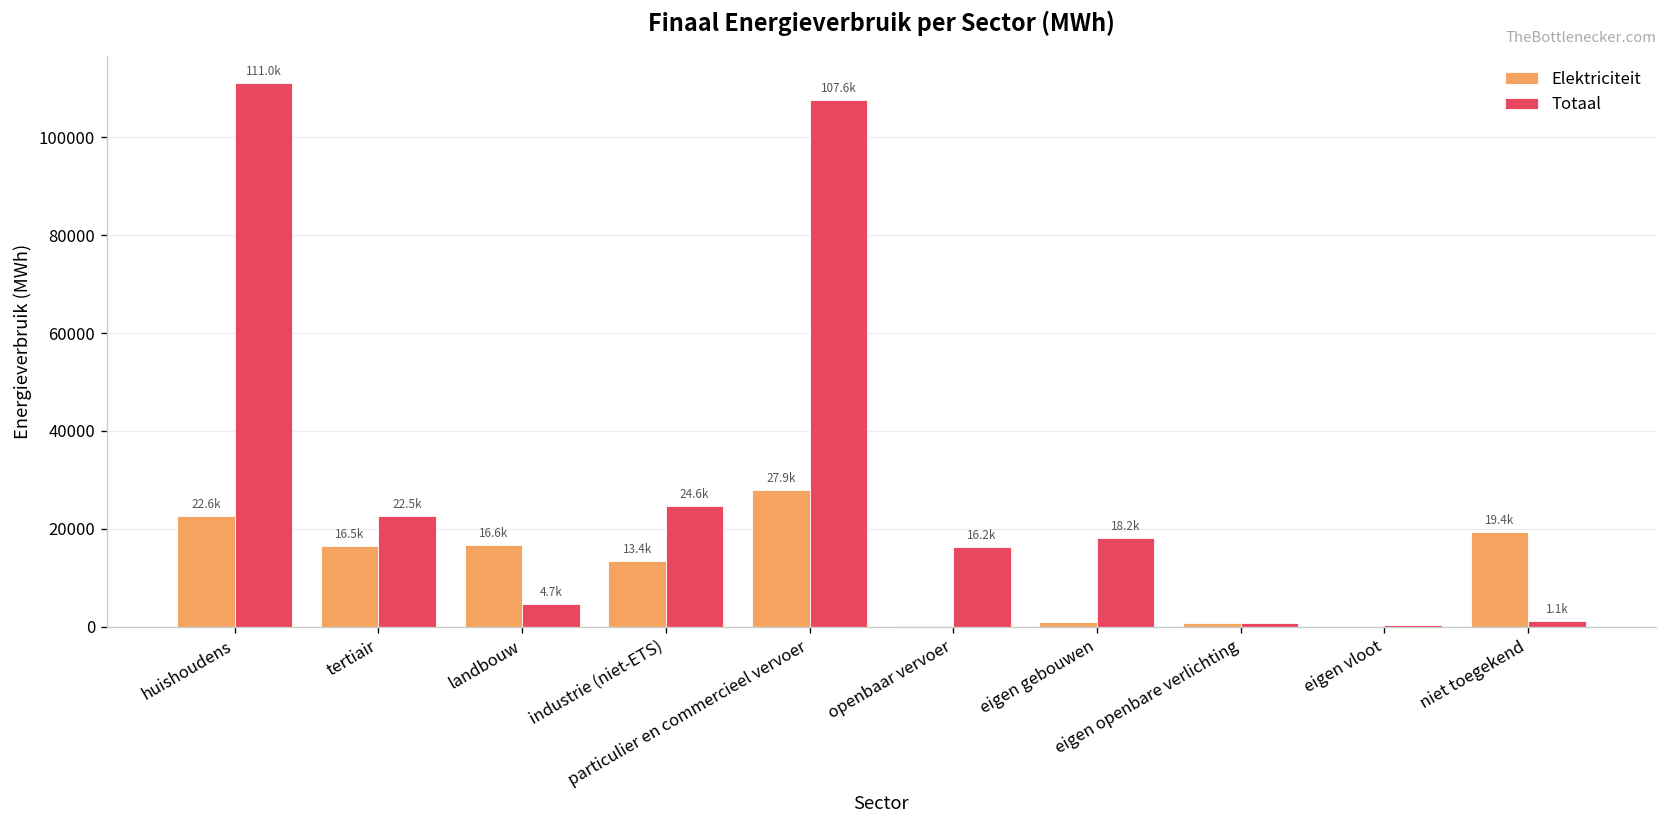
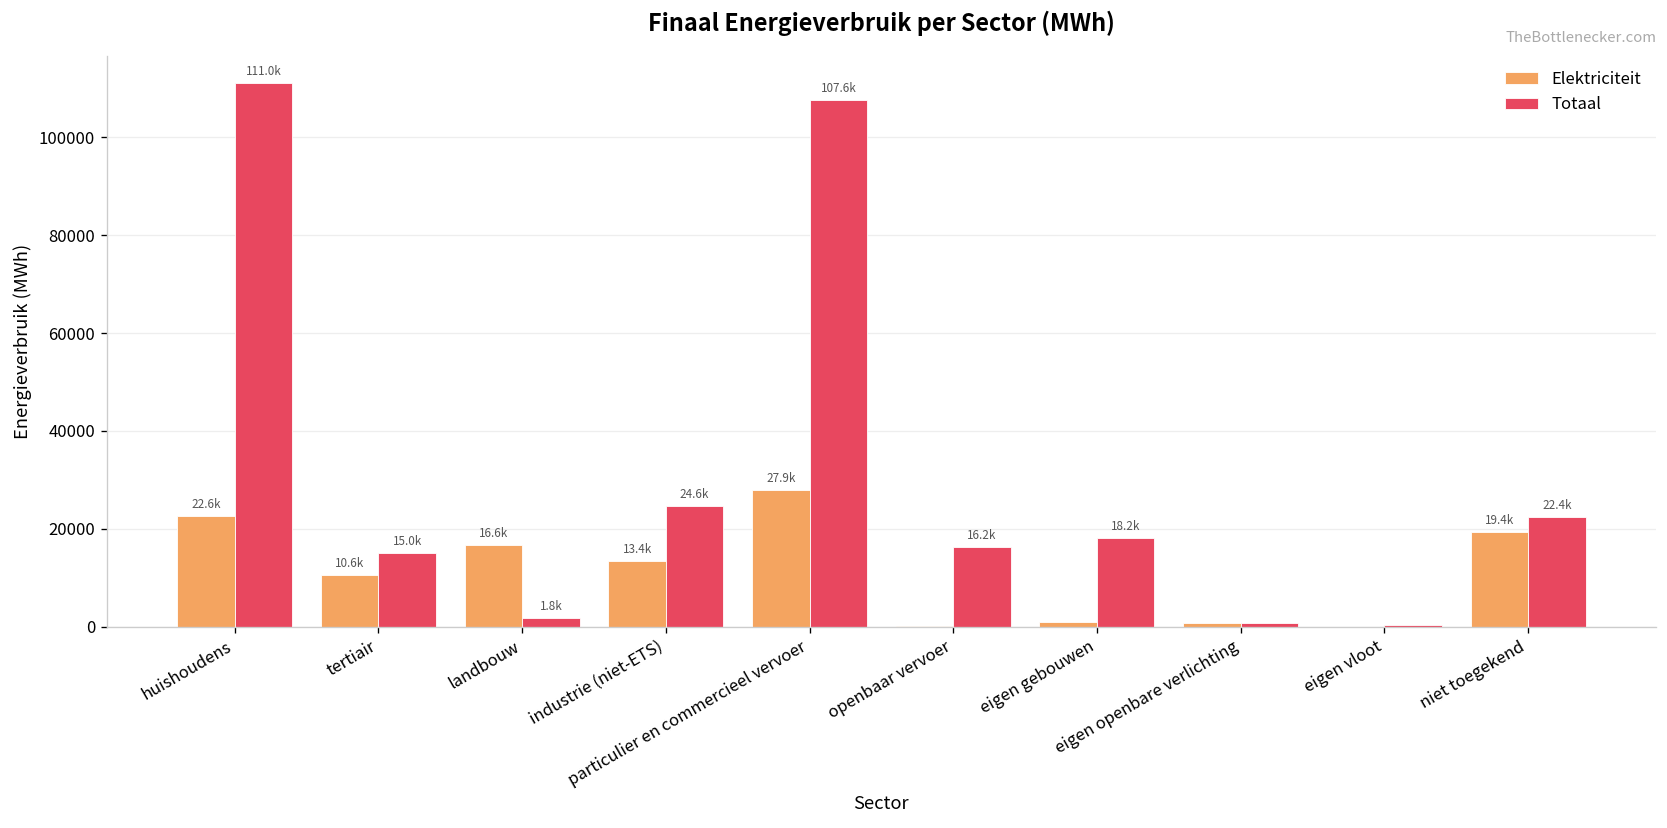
Elektriciteit, tertiair: 16.5k -> 10.6k
Totaal, tertiair: 22.5k -> 15.0k
Totaal, landbouw: 4.7k -> 1.8k
Totaal, niet toegekend: 1.1k -> 22.4k
